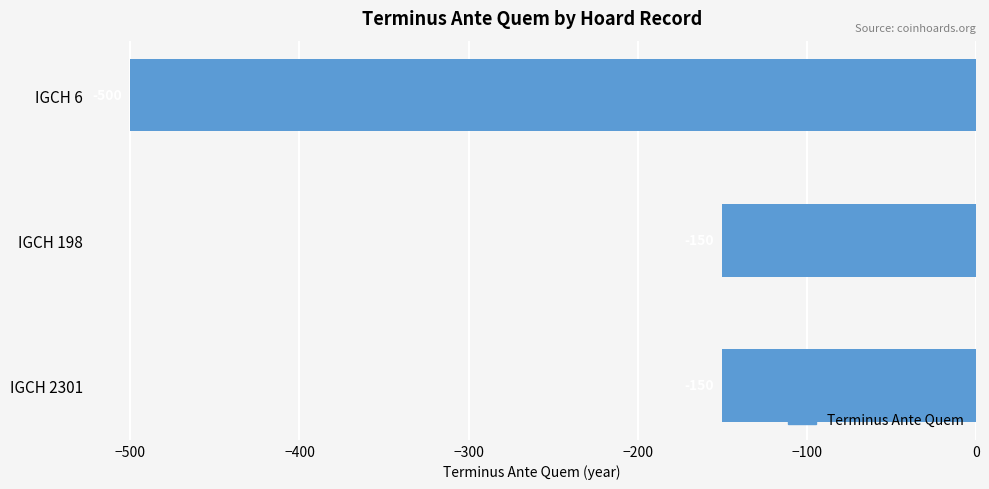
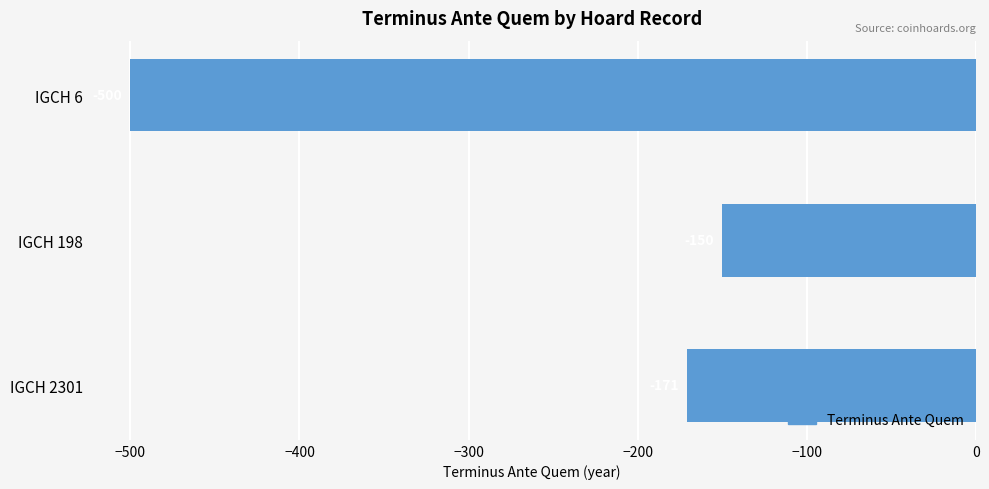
IGCH 2301: -150 -> -171
